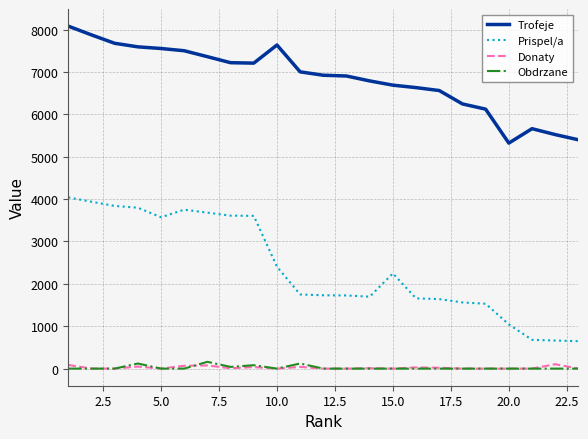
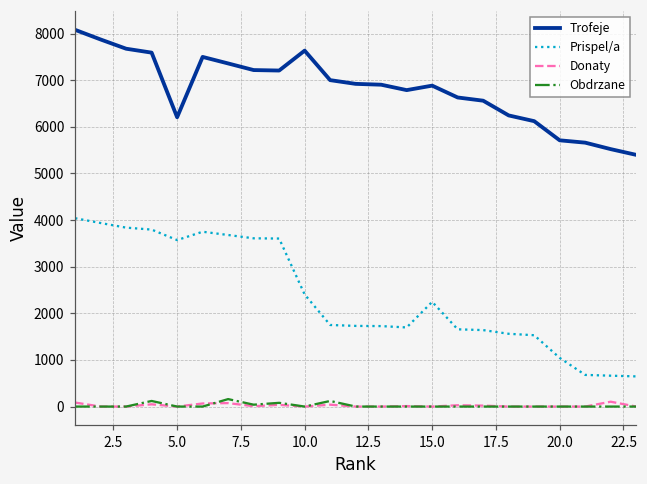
Trofeje, 5.0: 7600 -> 6200
Trofeje, 15.0: 6700 -> 6900
Trofeje, 20.0: 5300 -> 5700
